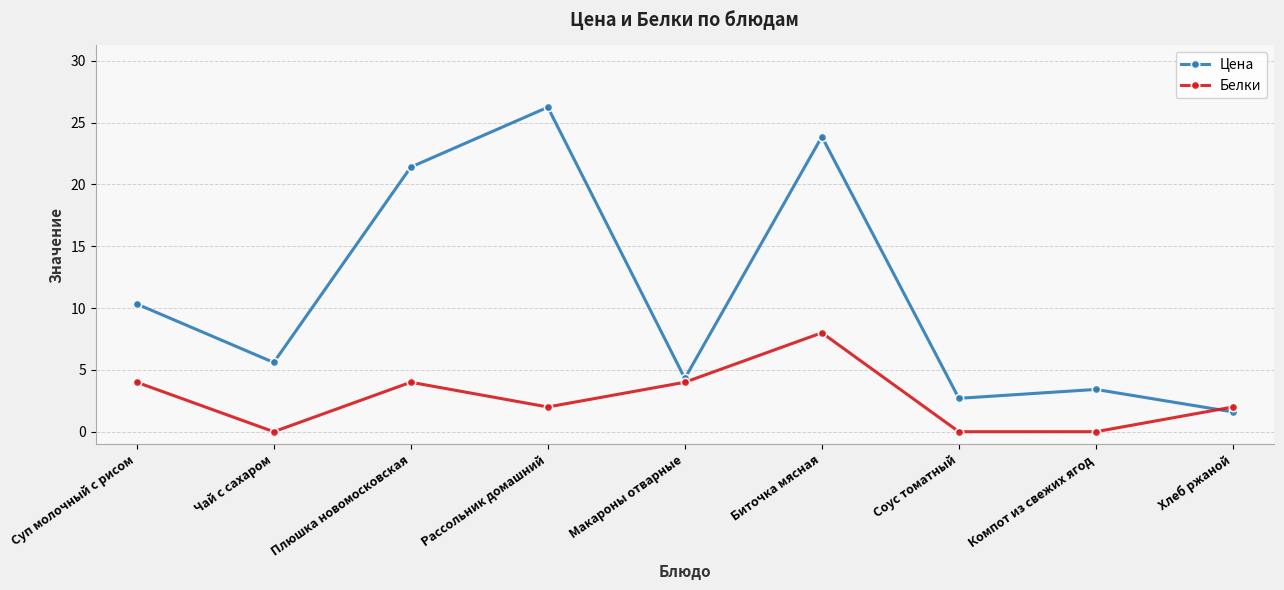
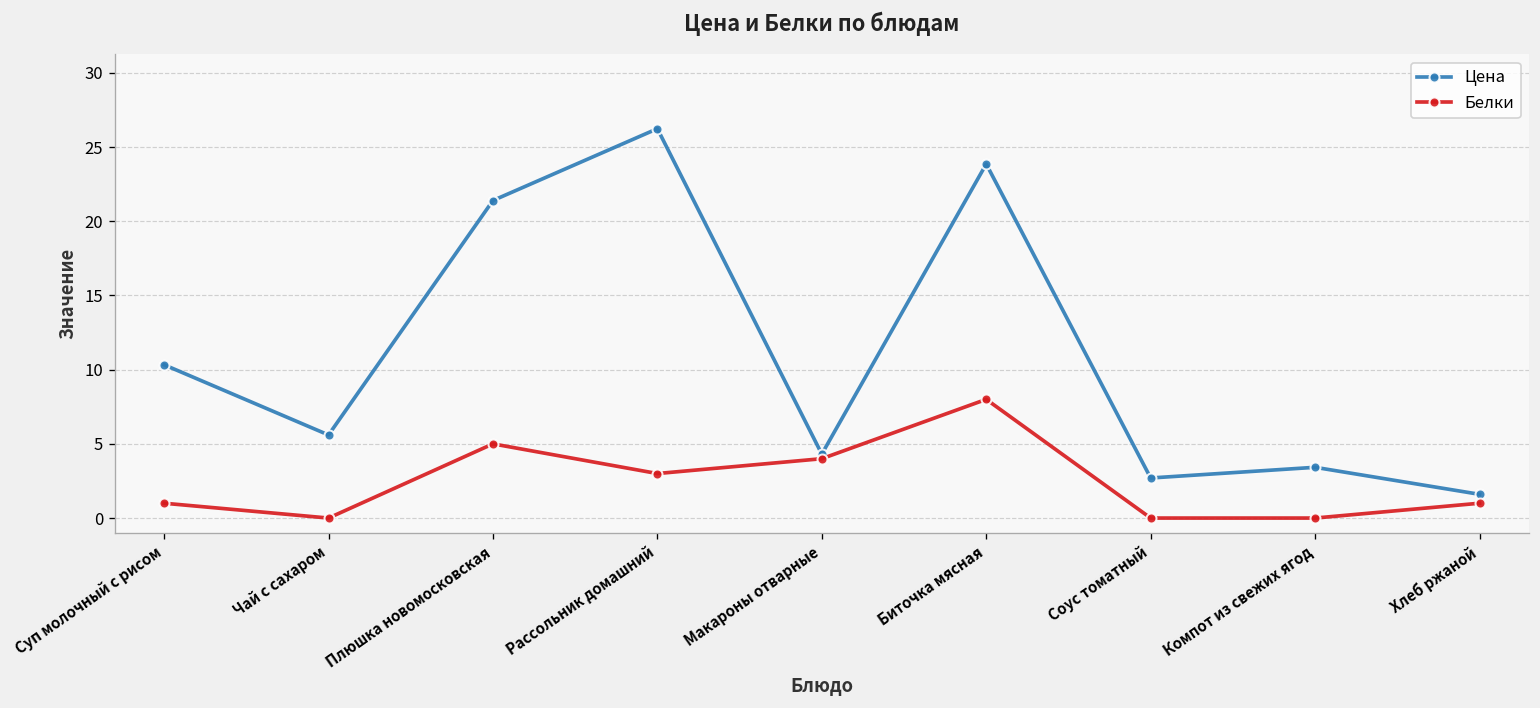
Белки, Суп молочный с рисом: 4 -> 1
Белки, Плюшка новомосковская: 4 -> 5
Белки, Рассольник домашний: 2 -> 3
Белки, Хлеб ржаной: 2 -> 1
